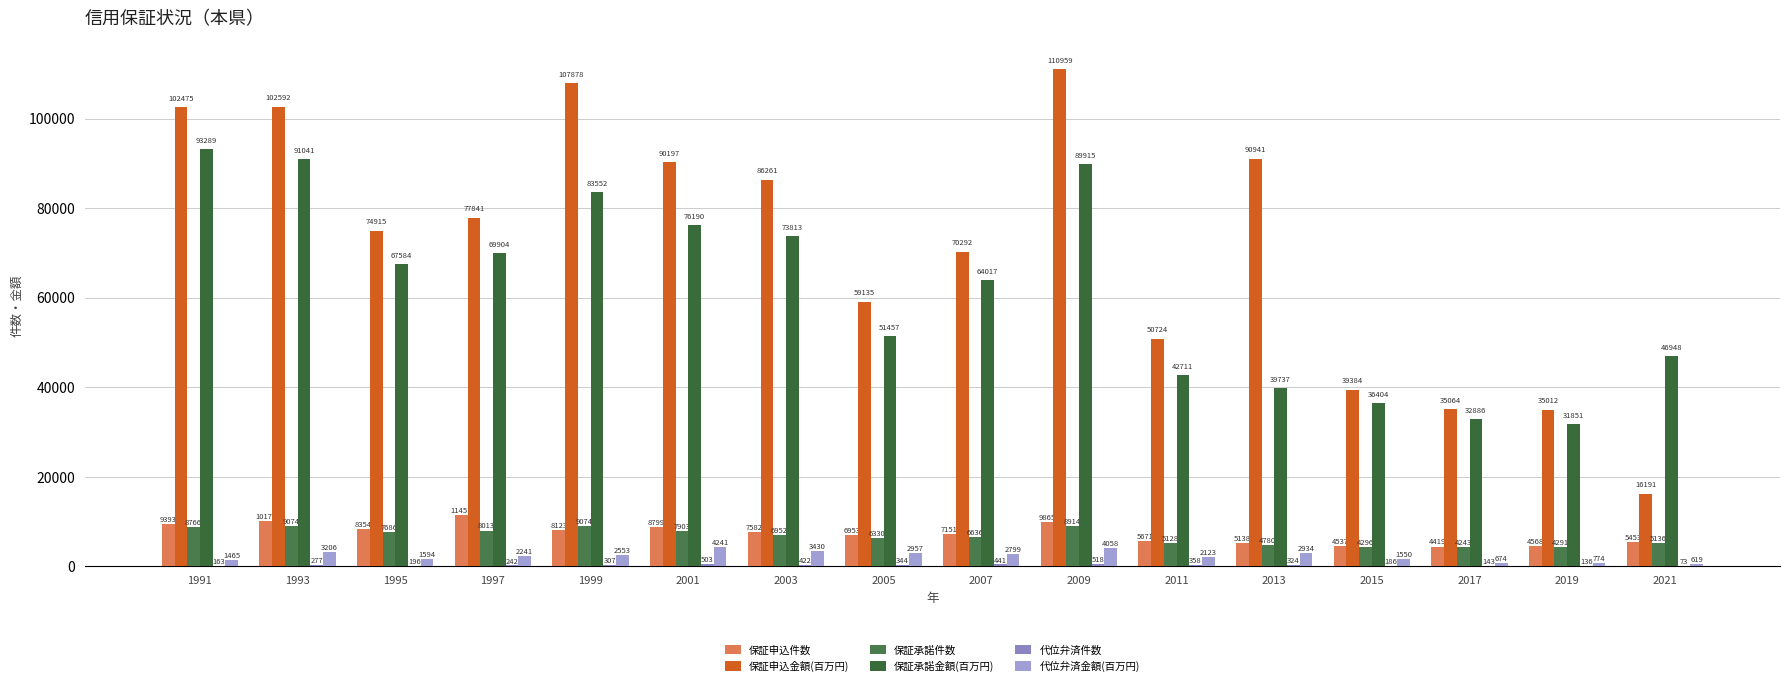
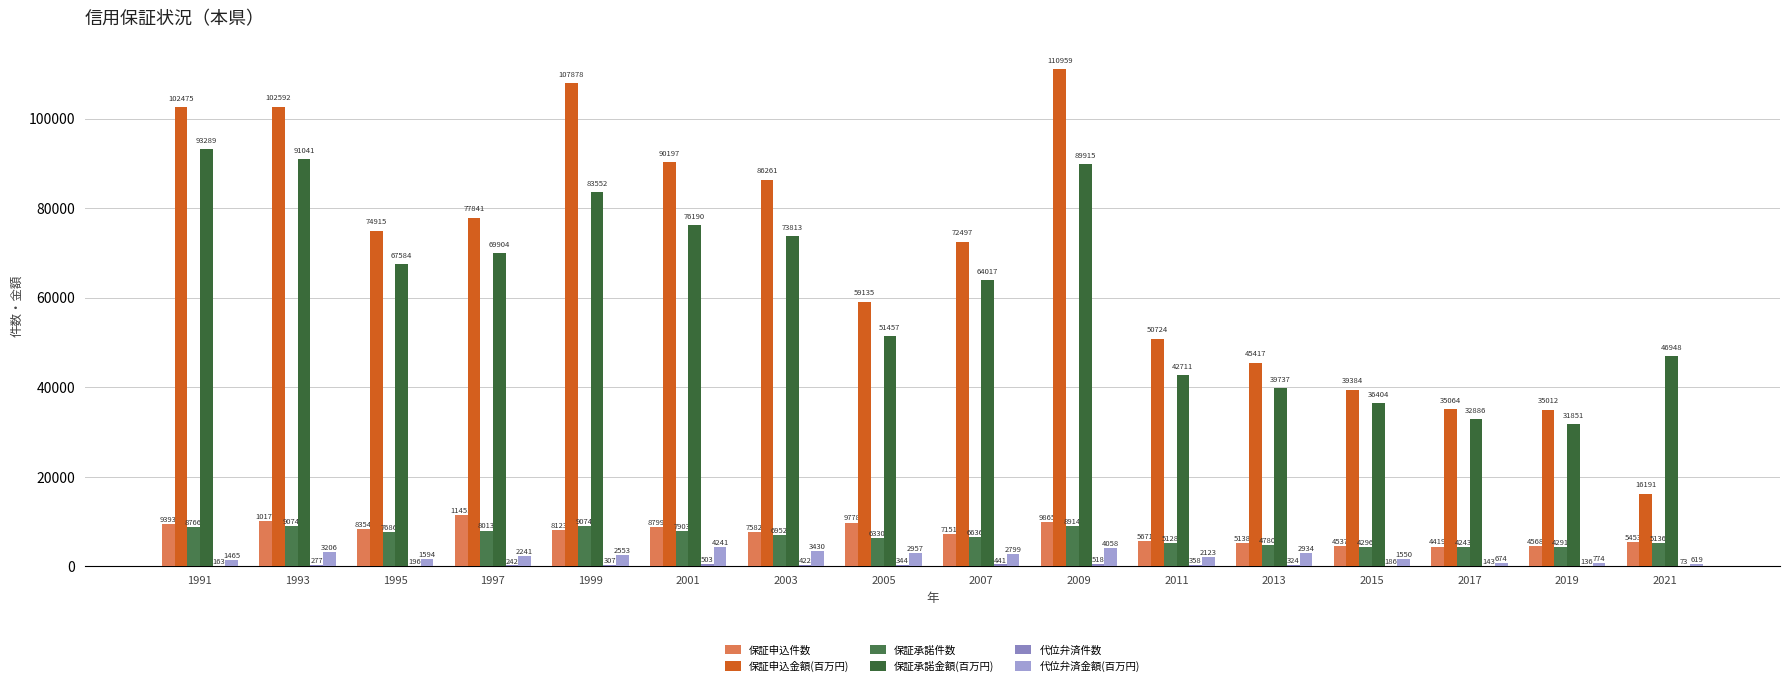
保証申込件数, 2005: 6953 -> 9778
保証申込金額(百万円), 2007: 70292 -> 72497
保証申込金額(百万円), 2013: 90941 -> 45417
